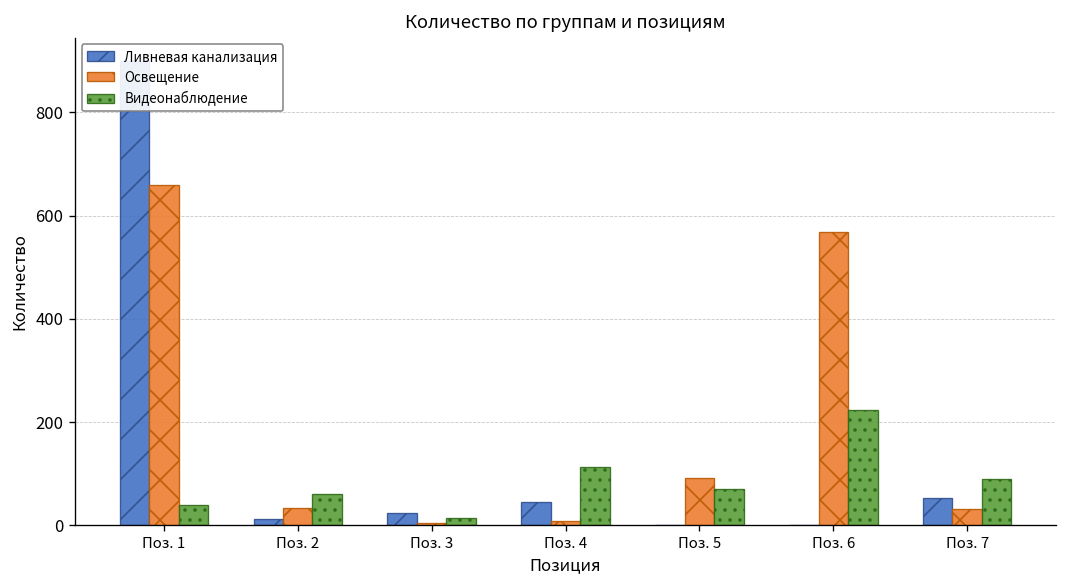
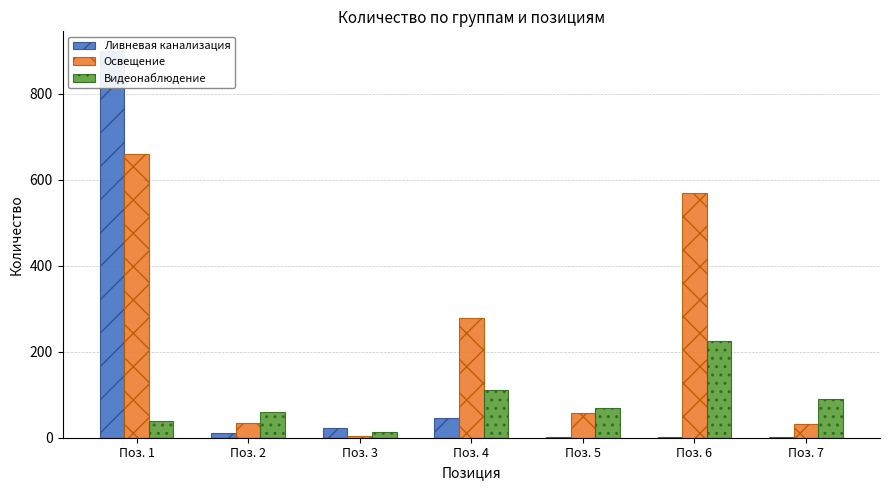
Освещение, Поз. 4: 10 -> 280
Освещение, Поз. 5: 90 -> 60
Ливневая канализация, Поз. 7: 50 -> 0
